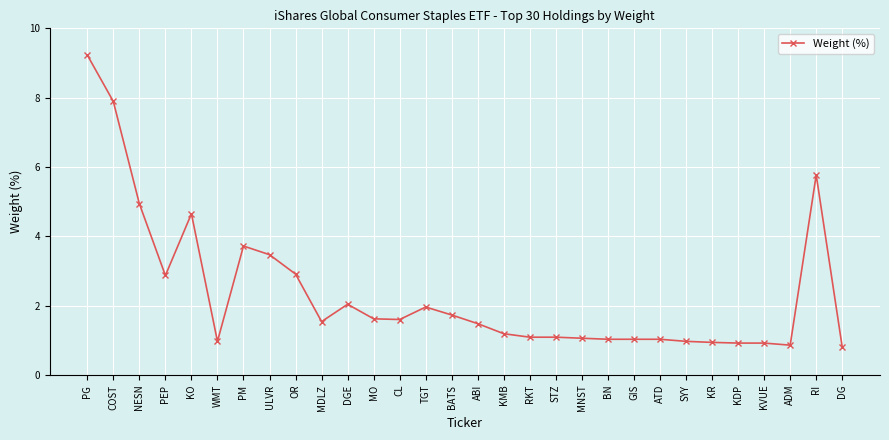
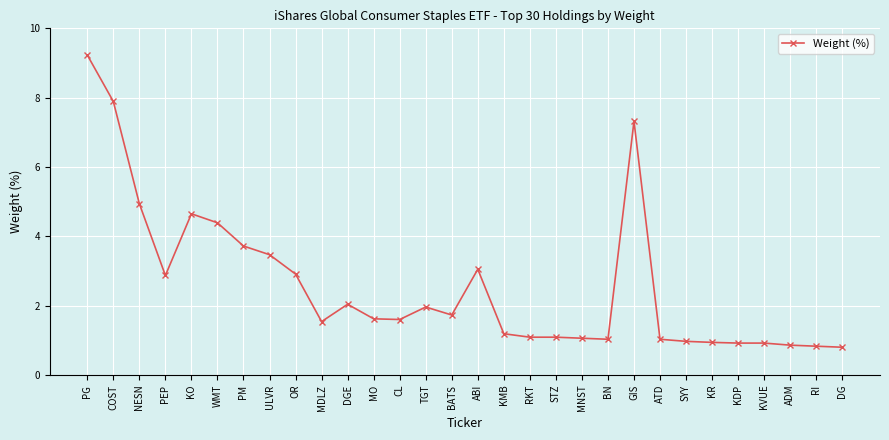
WMT: 1.0 -> 4.4
ABI: 1.5 -> 3.1
GIS: 1.0 -> 7.3
RI: 5.8 -> 0.8
